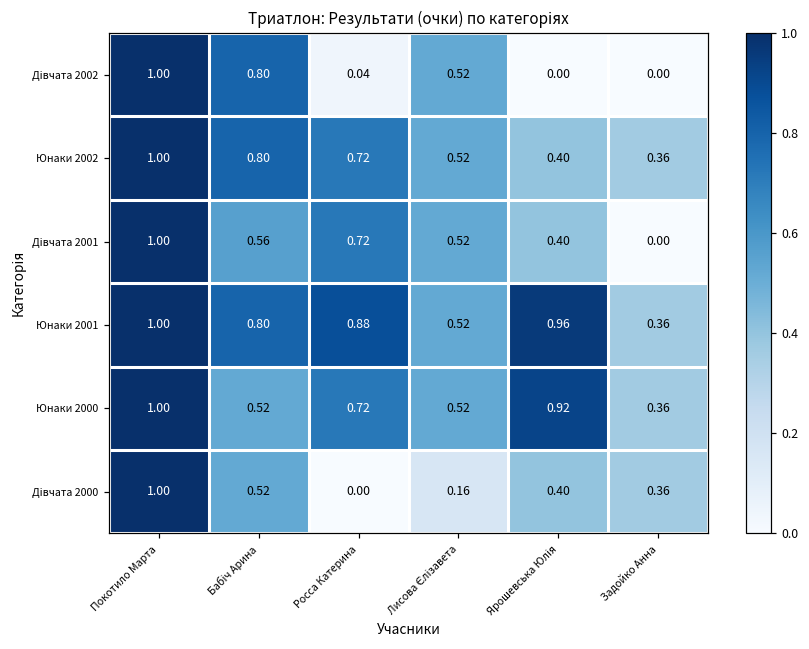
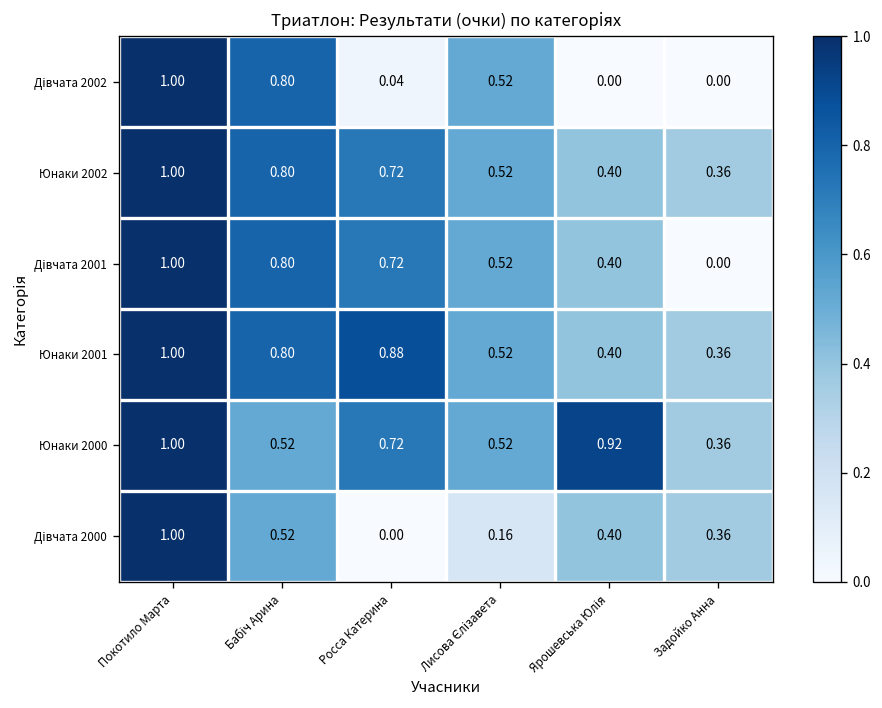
Дівчата 2001, Бабіч Арина: 0.56 -> 0.80
Юнаки 2001, Ярошевська Юлія: 0.96 -> 0.40
